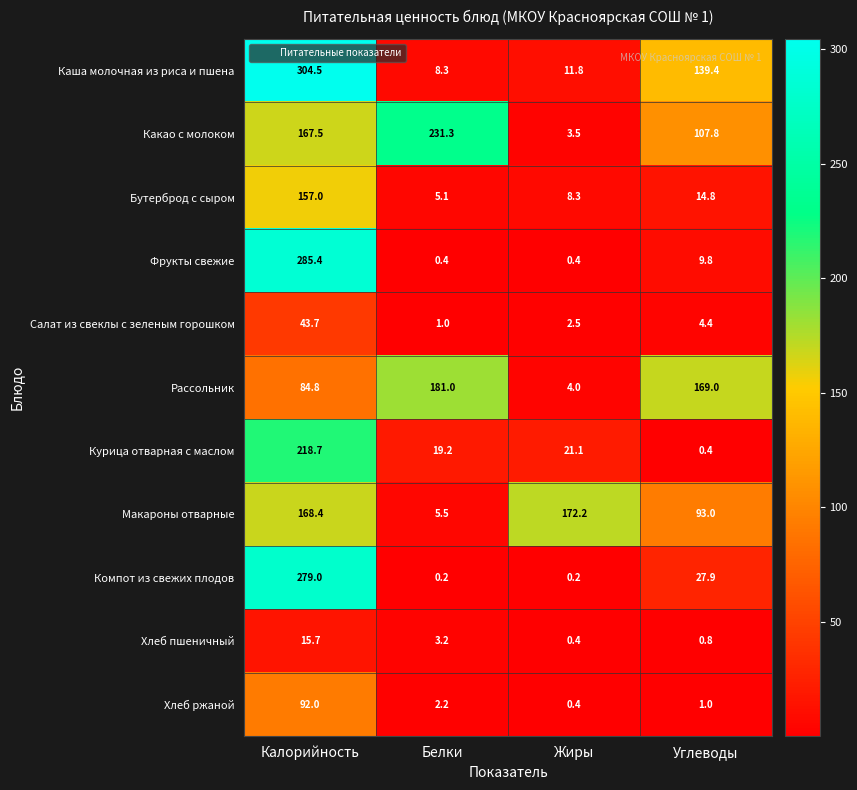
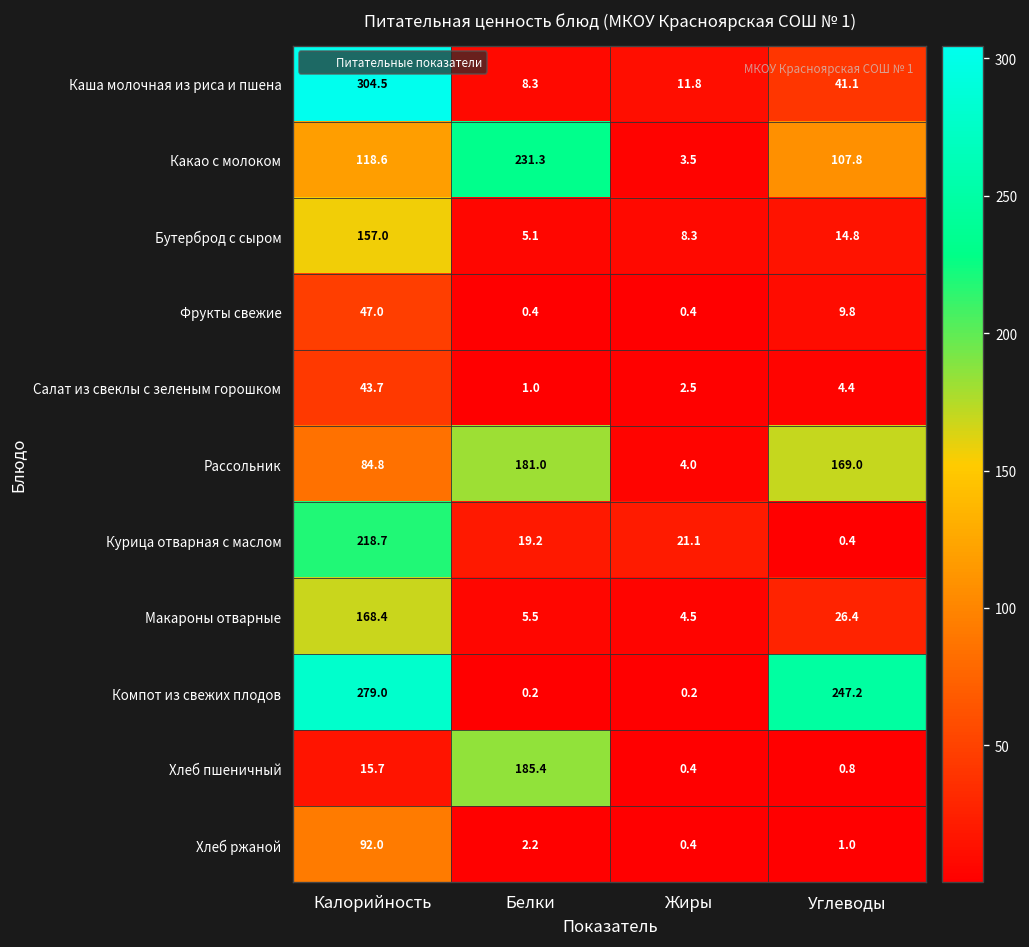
Каша молочная из риса и пшена, Углеводы: 139.4 -> 41.1
Какао с молоком, Калорийность: 167.5 -> 118.6
Фрукты свежие, Калорийность: 285.4 -> 47.0
Макароны отварные, Жиры: 172.2 -> 4.5
Макароны отварные, Углеводы: 93.0 -> 26.4
Компот из свежих плодов, Углеводы: 27.9 -> 247.2
Хлеб пшеничный, Белки: 3.2 -> 185.4
